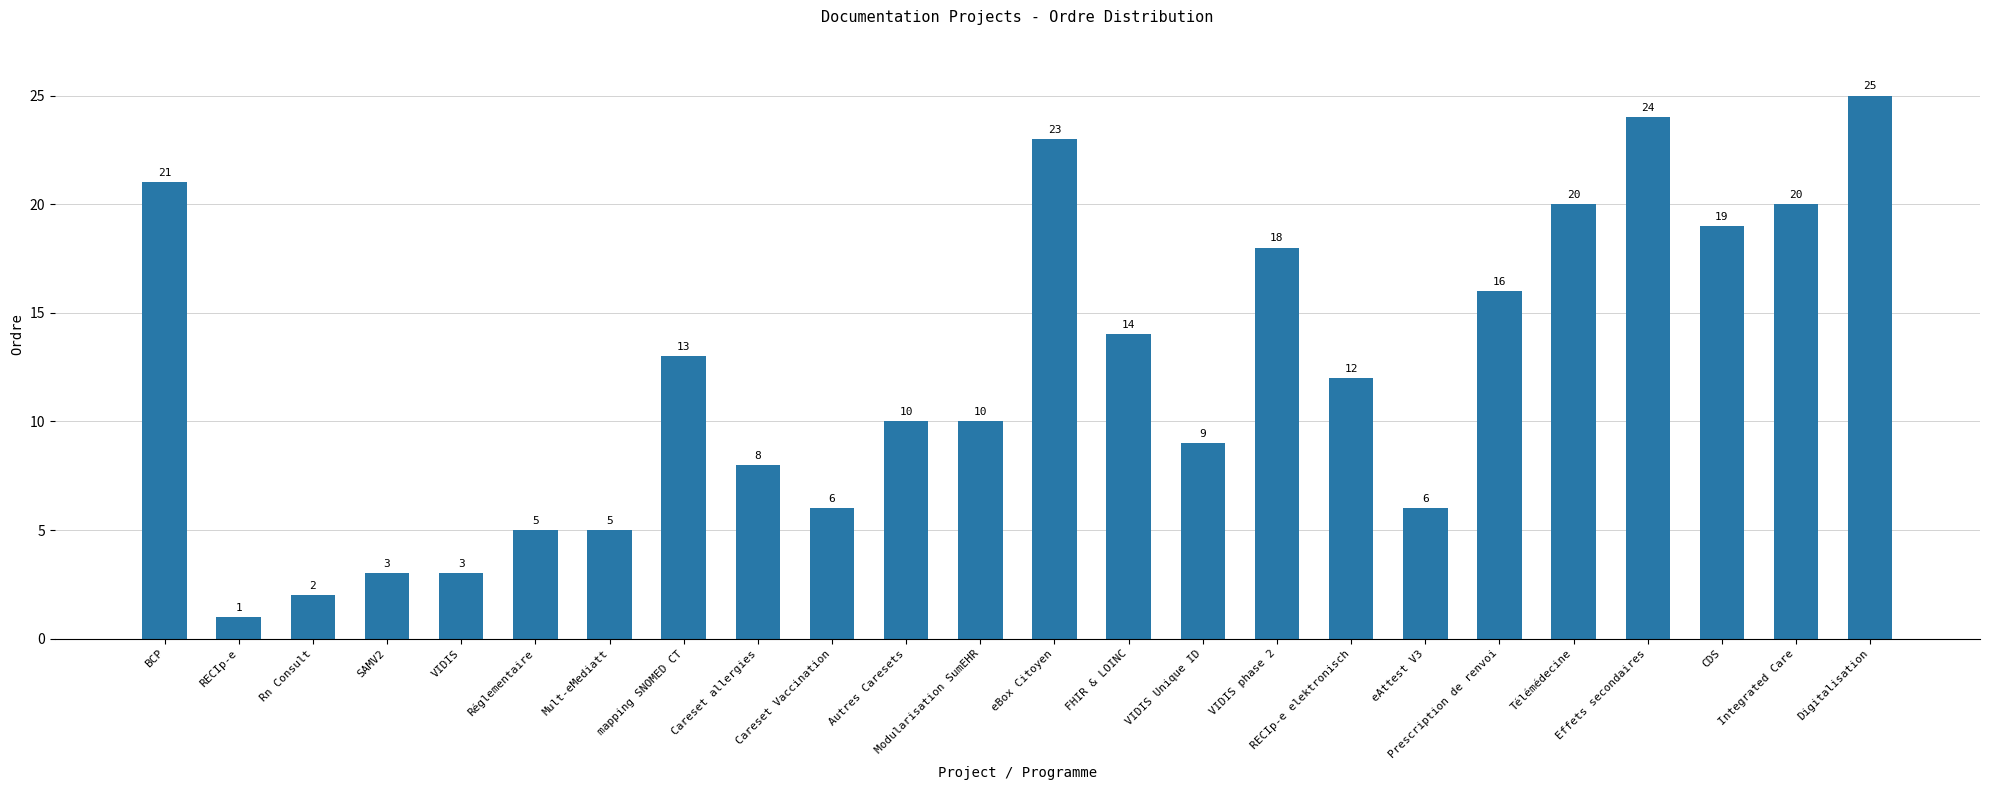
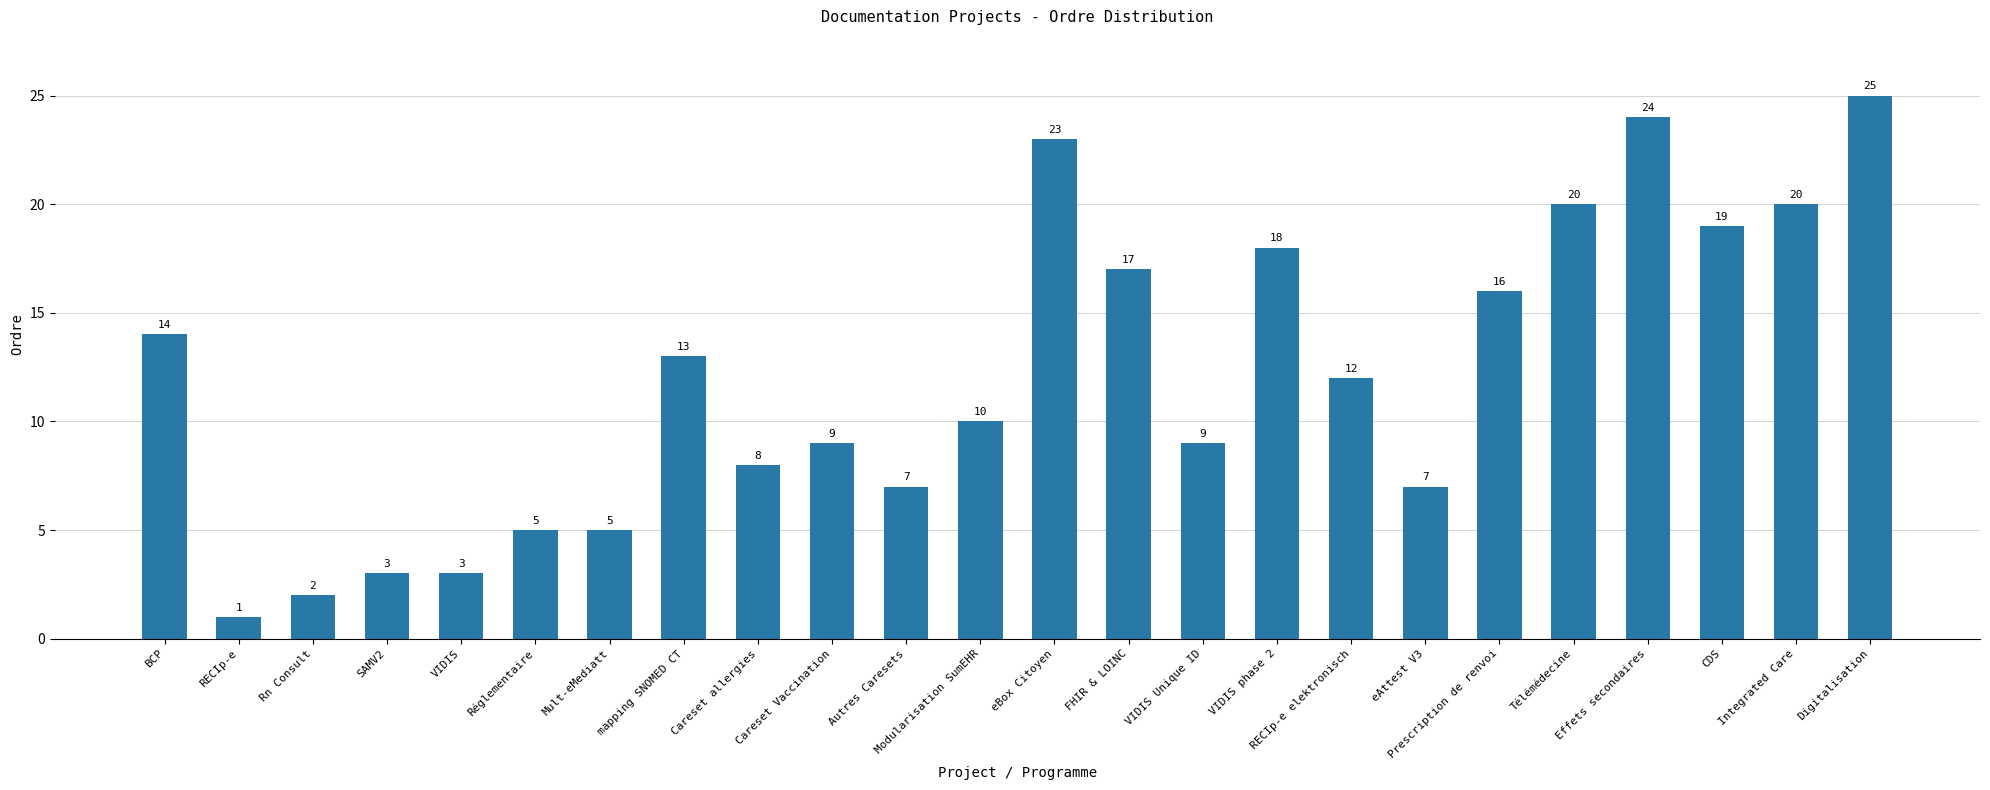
BCP: 21 -> 14
Careset Vaccination: 6 -> 9
Autres Caresets: 10 -> 7
FHIR & LOINC: 14 -> 17
eAttest V3: 6 -> 7
